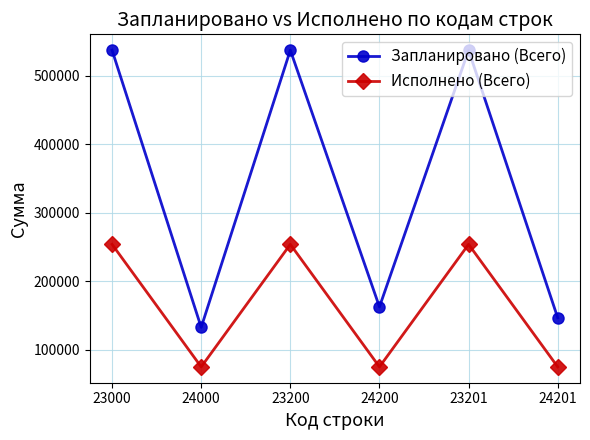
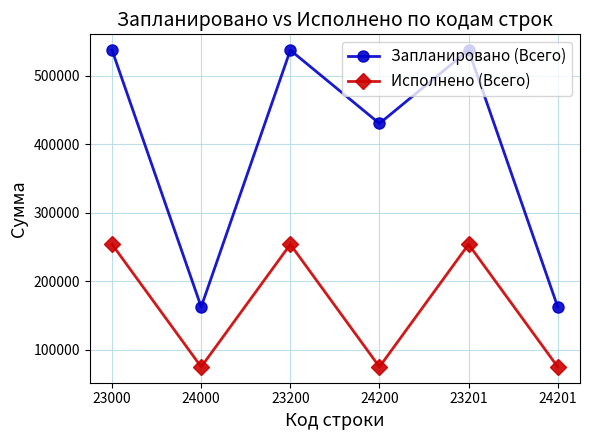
Запланировано (Всего), 24000: 130000 -> 160000
Запланировано (Всего), 24200: 160000 -> 430000
Запланировано (Всего), 24201: 150000 -> 160000
